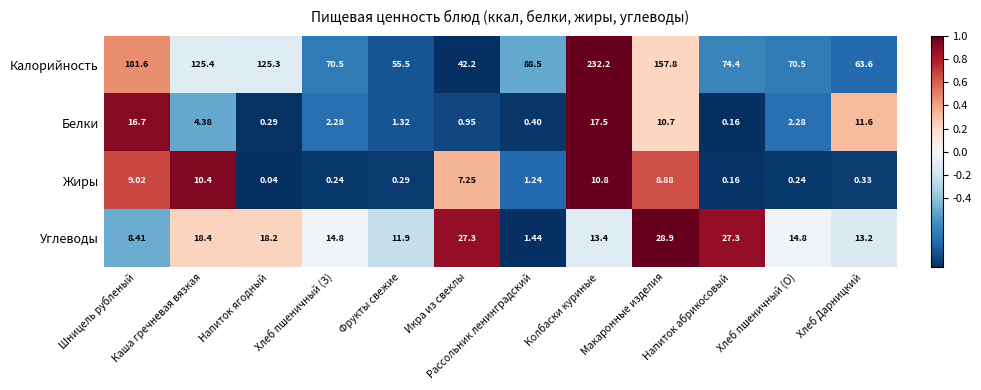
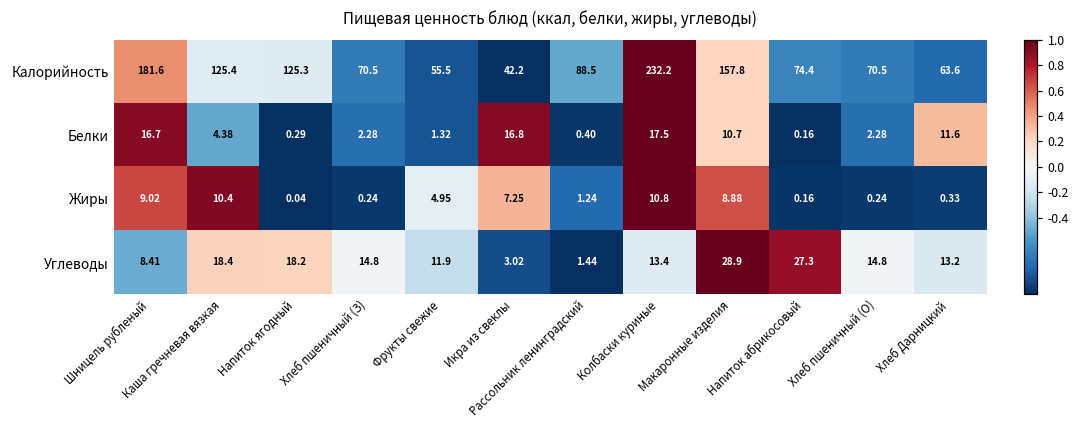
Белки, Икра из свеклы: 0.95 -> 16.8
Жиры, Фрукты свежие: 0.29 -> 4.95
Углеводы, Икра из свеклы: 27.3 -> 3.02
